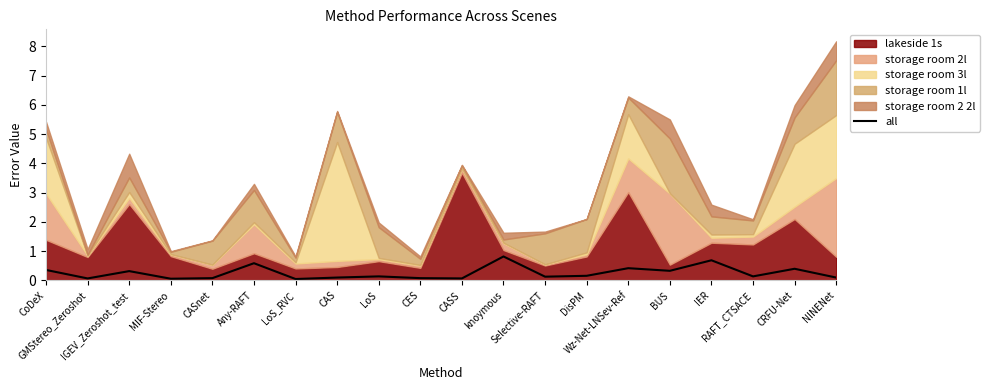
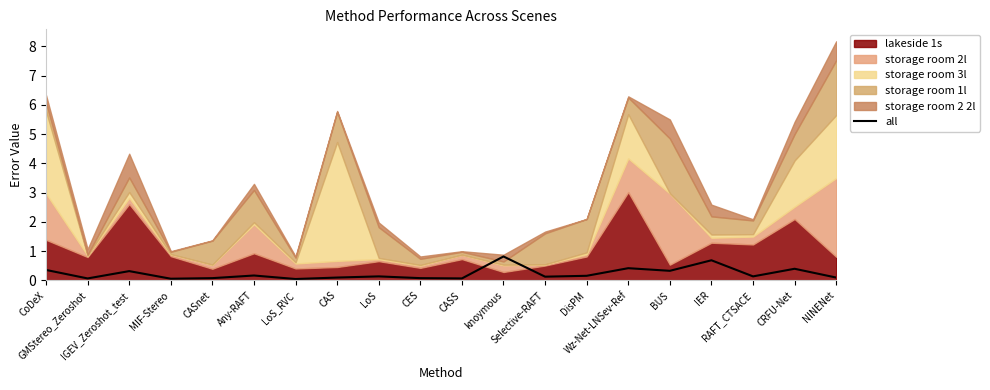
storage room 3l, CoDeX: 1.9 -> 2.8
all, Any-RAFT: 0.6 -> 0.2
lakeside 1s, CASS: 3.7 -> 0.7
lakeside 1s, knoymous: 1.0 -> 0.3
storage room 3l, CRFU-Net: 2.2 -> 1.6
